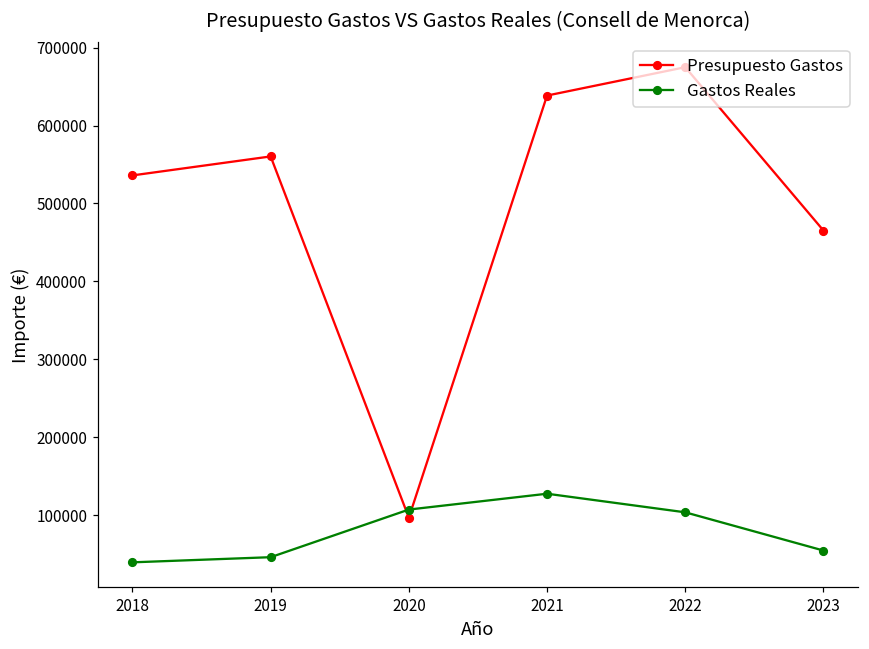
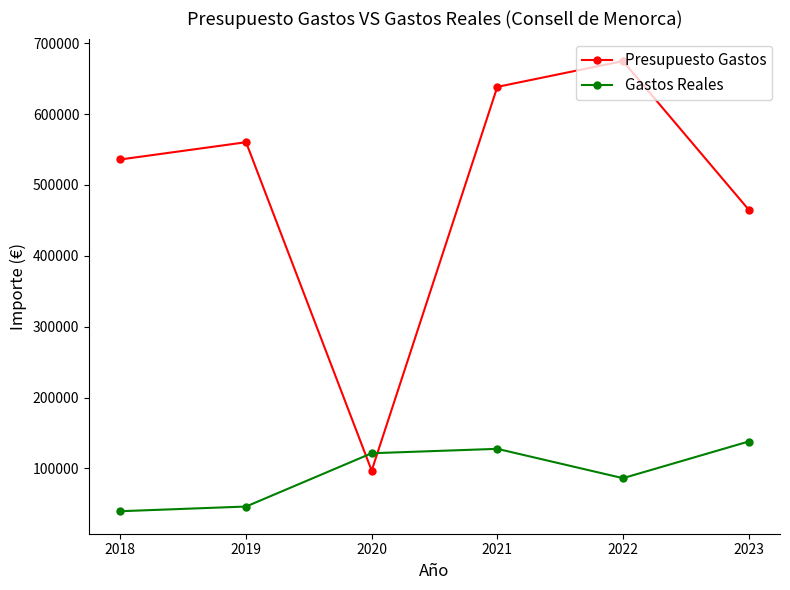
Gastos Reales, 2020: 110000 -> 120000
Gastos Reales, 2022: 100000 -> 90000
Gastos Reales, 2023: 50000 -> 140000
